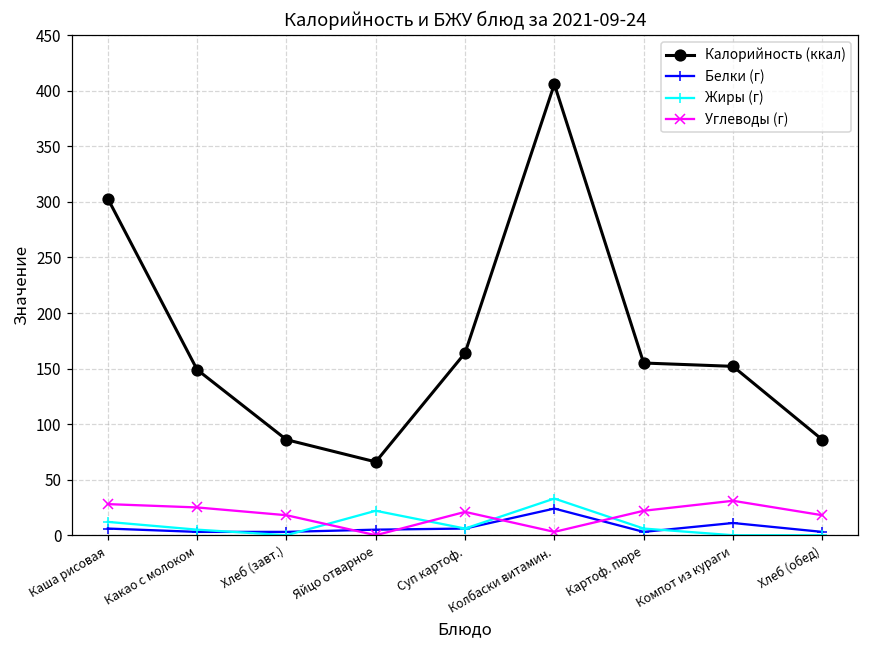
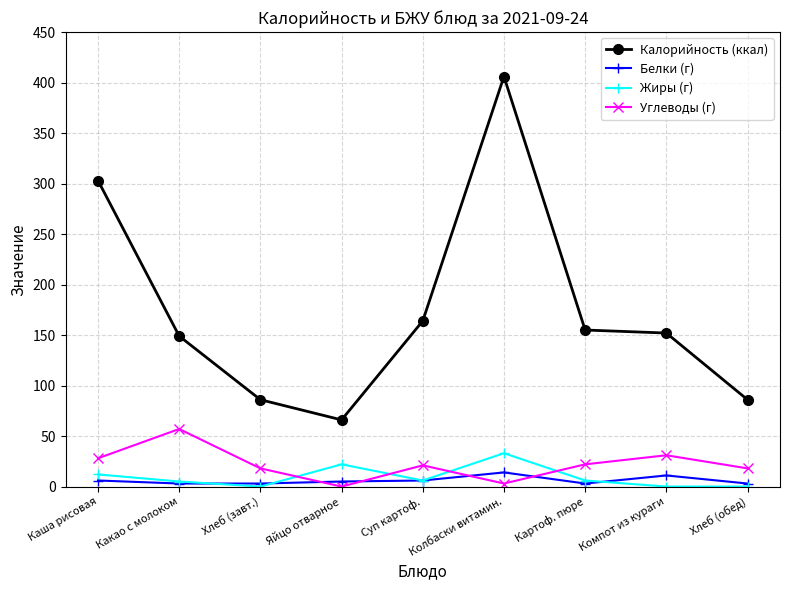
Углеводы (г), Какао с молоком: 25 -> 57
Белки (г), Колбаски витамин.: 24 -> 14
